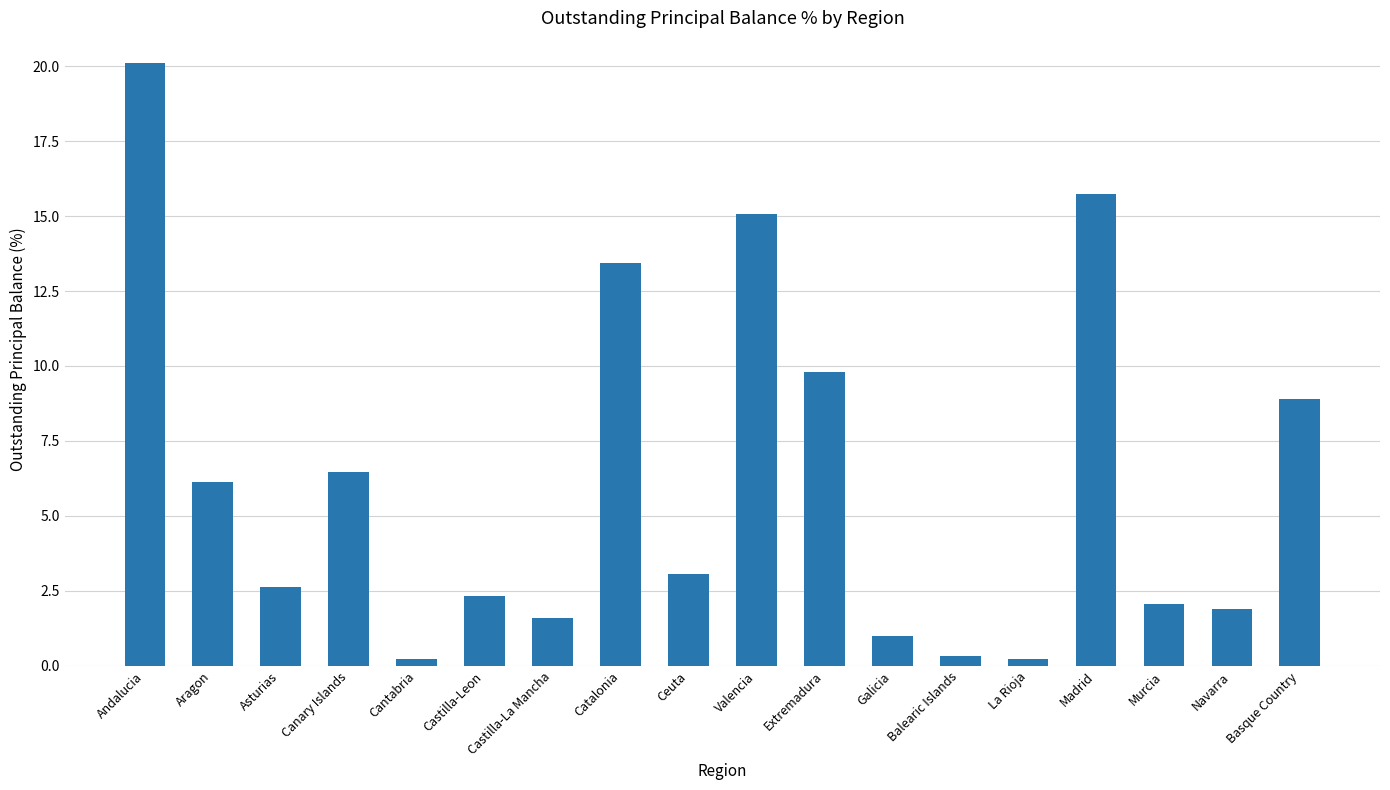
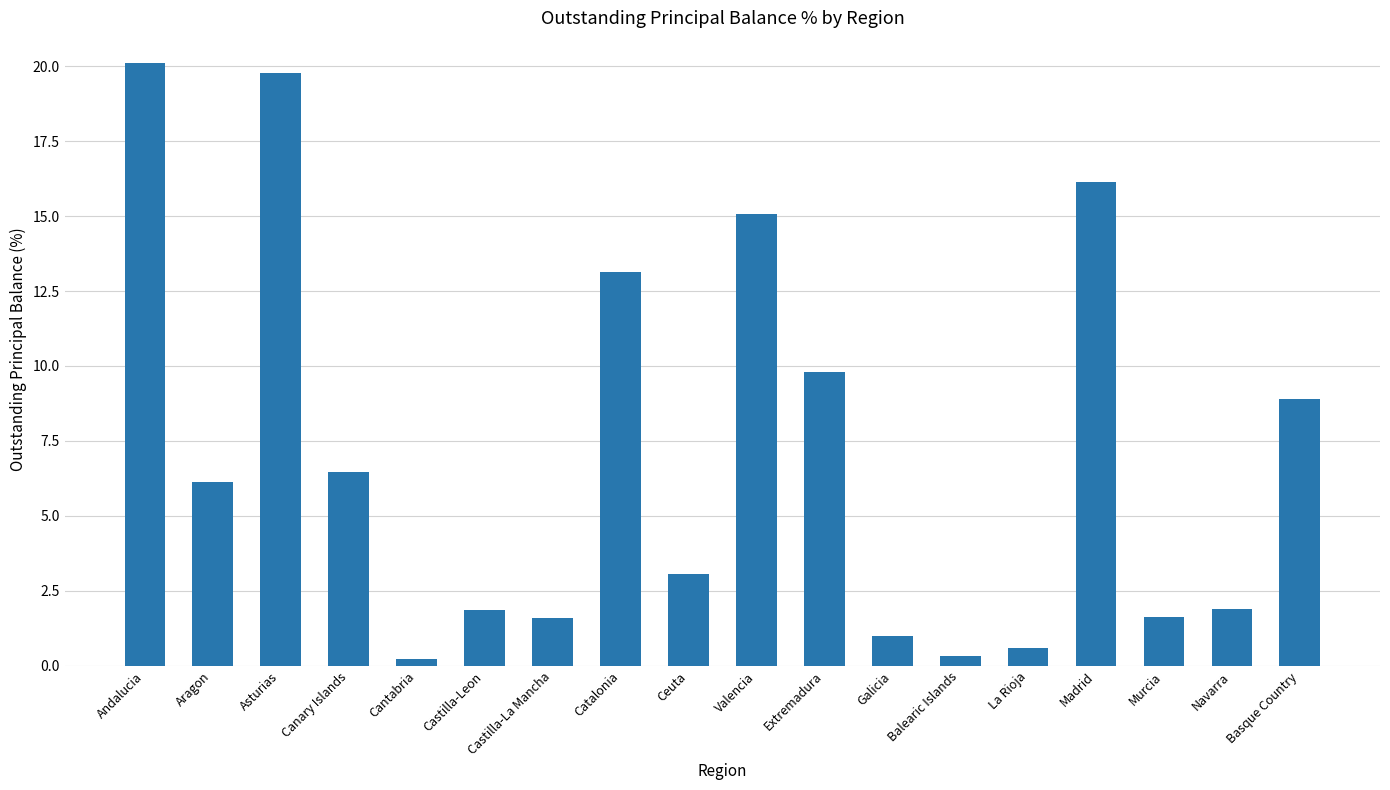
Asturias: 2.6 -> 19.8
Castilla-Leon: 2.3 -> 1.9
Catalonia: 13.4 -> 13.1
La Rioja: 0.2 -> 0.6
Madrid: 15.8 -> 16.2
Murcia: 2.1 -> 1.6
